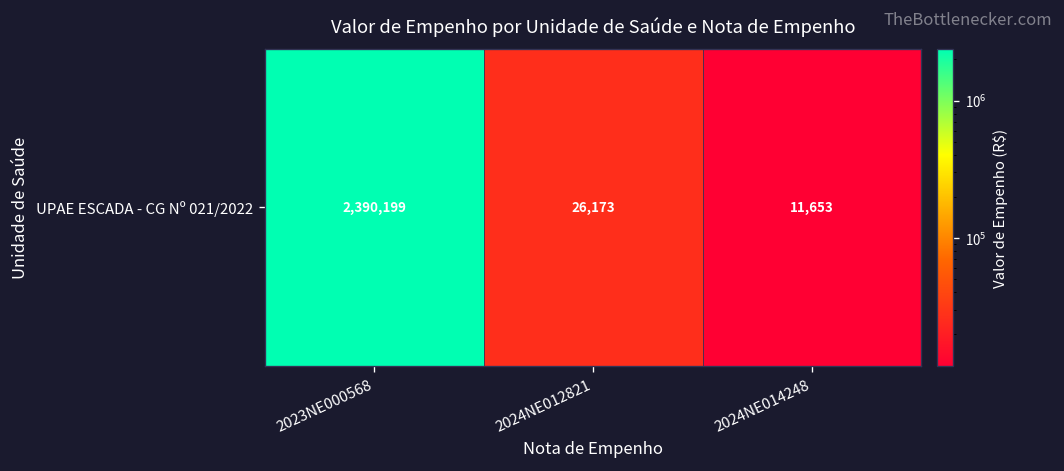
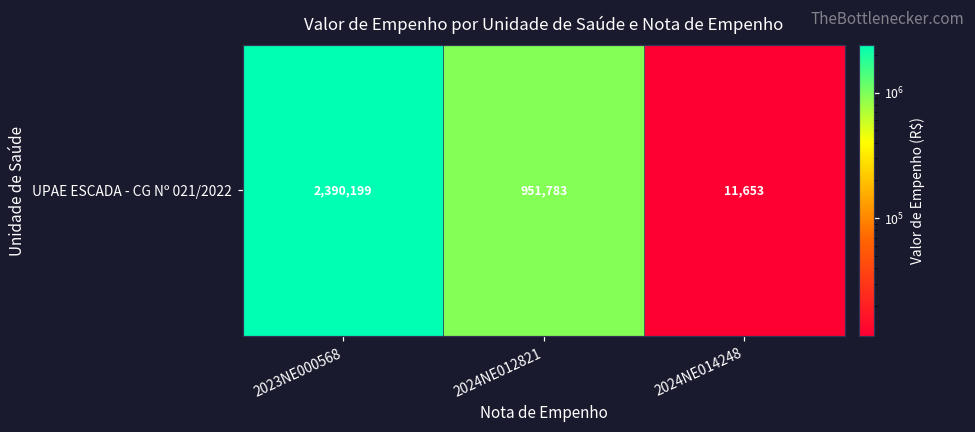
UPAE ESCADA - CG Nº 021/2022, 2024NE012821: 26,173 -> 951,783
